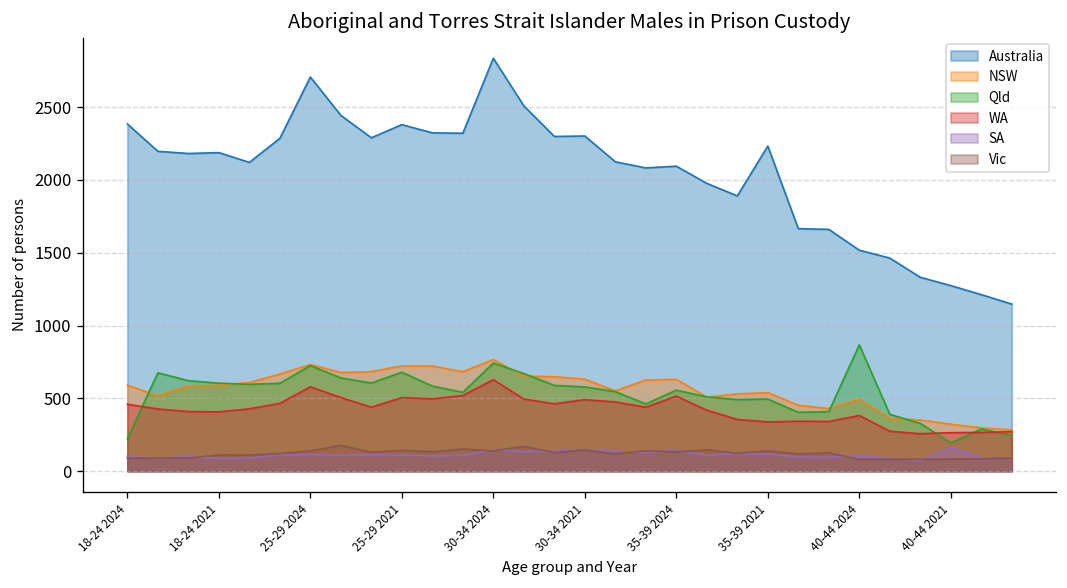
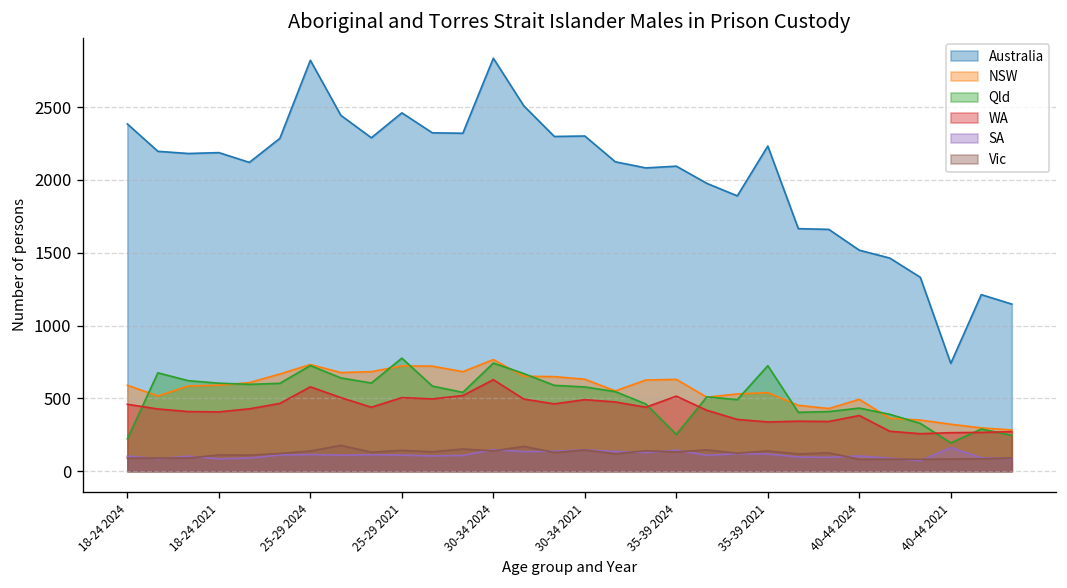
Australia, 25-29 2024: 2710 -> 2820
Australia, 25-29 2021: 2380 -> 2460
Qld, 25-29 2021: 680 -> 780
Qld, 35-39 2024: 560 -> 250
Qld, 35-39 2021: 500 -> 720
Qld, 40-44 2024: 870 -> 430
Australia, 40-44 2021: 1270 -> 740
